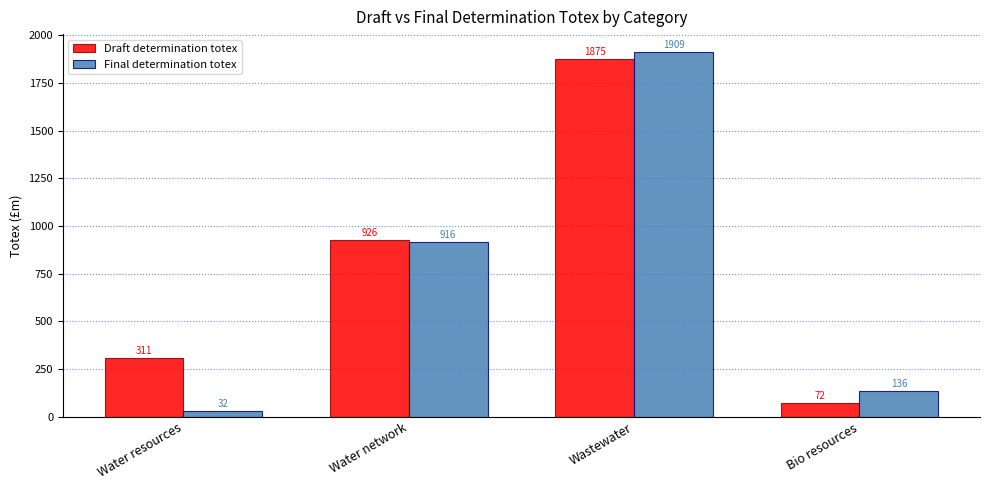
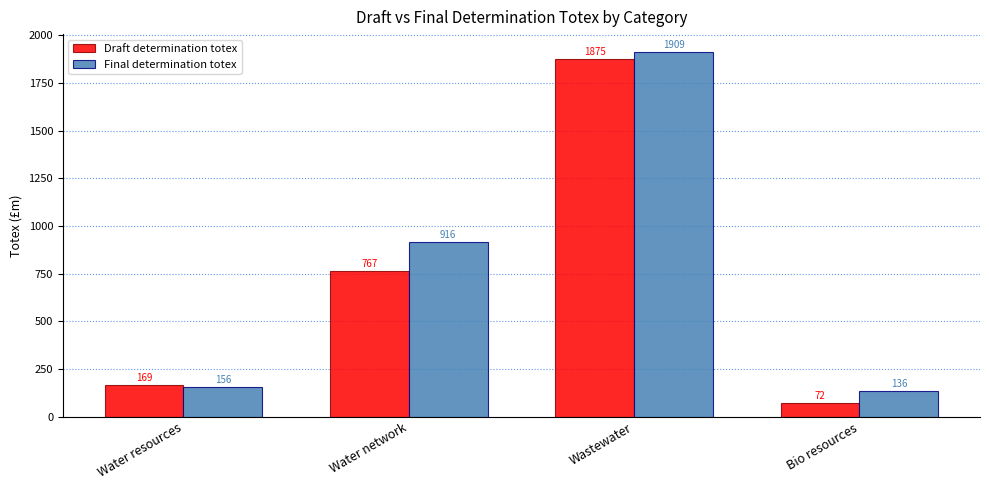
Draft determination totex, Water resources: 311 -> 169
Final determination totex, Water resources: 32 -> 156
Draft determination totex, Water network: 926 -> 767
